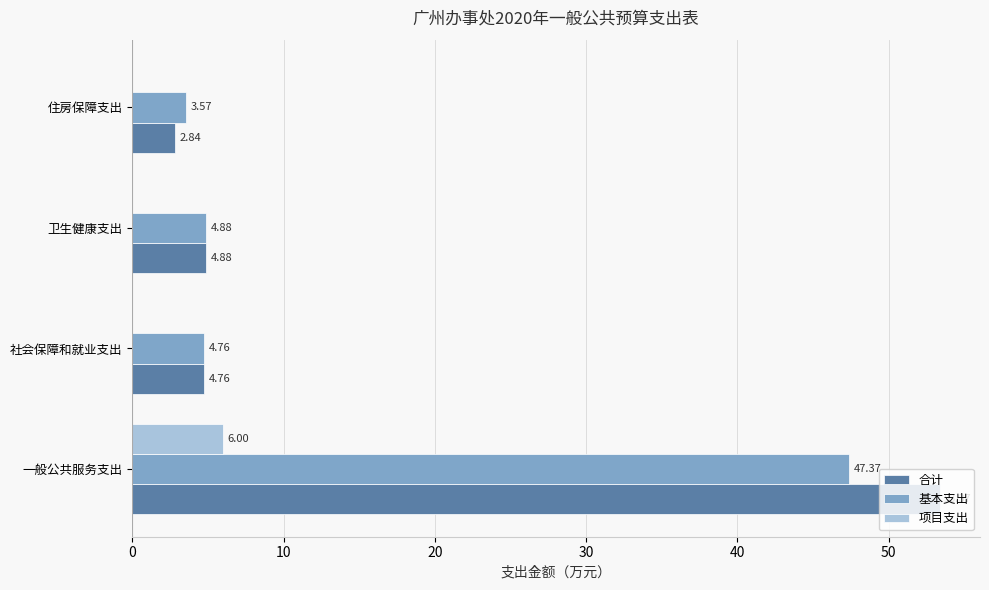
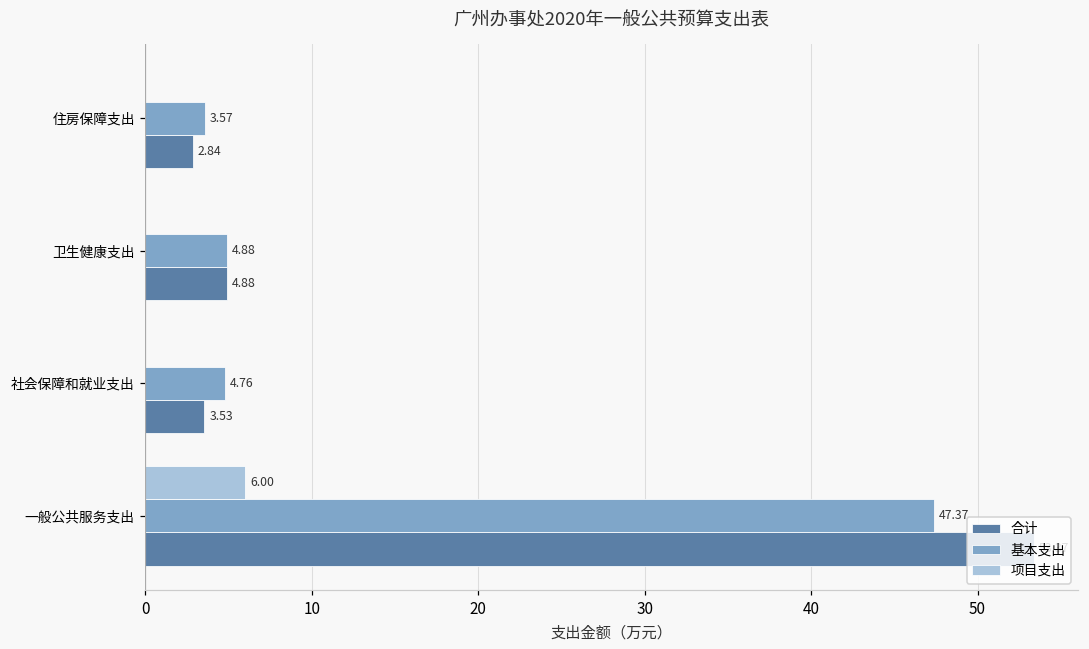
合计, 社会保障和就业支出: 4.76 -> 3.53
